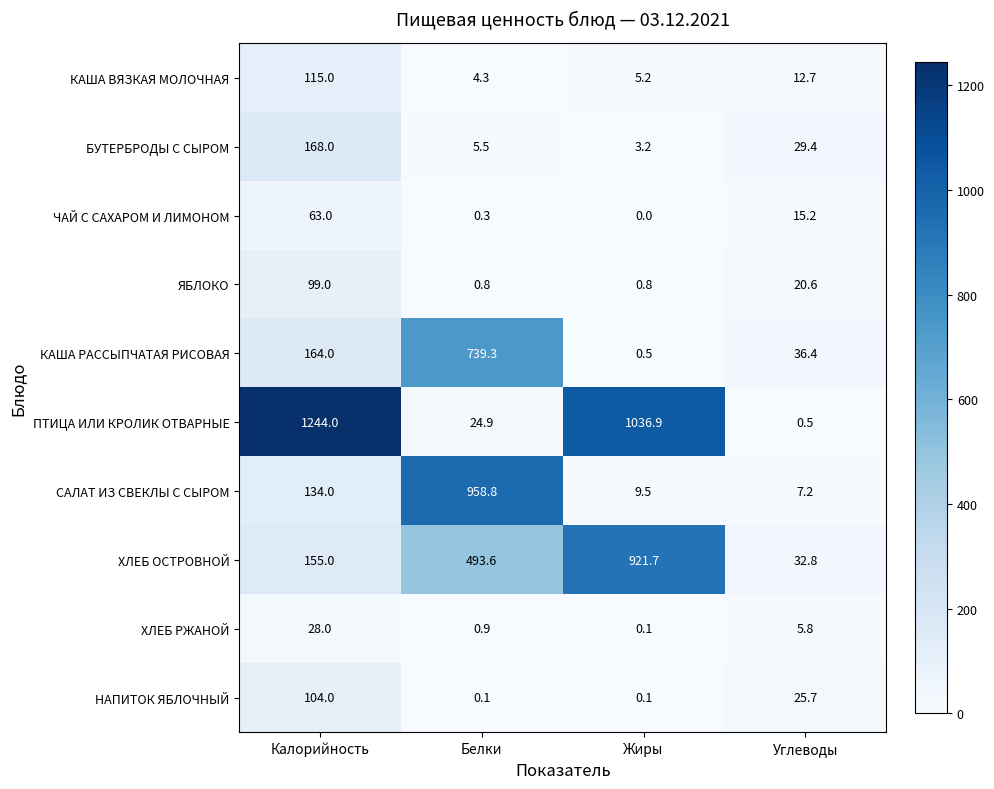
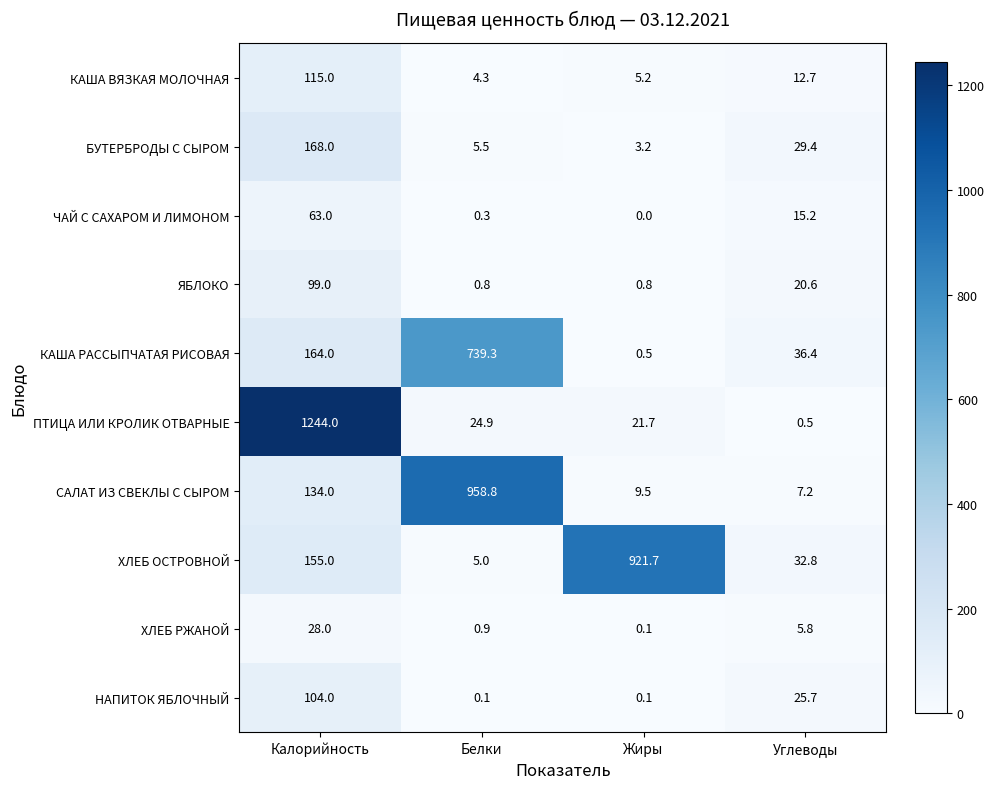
ПТИЦА ИЛИ КРОЛИК ОТВАРНЫЕ, Жиры: 1036.9 -> 21.7
ХЛЕБ ОСТРОВНОЙ, Белки: 493.6 -> 5.0
